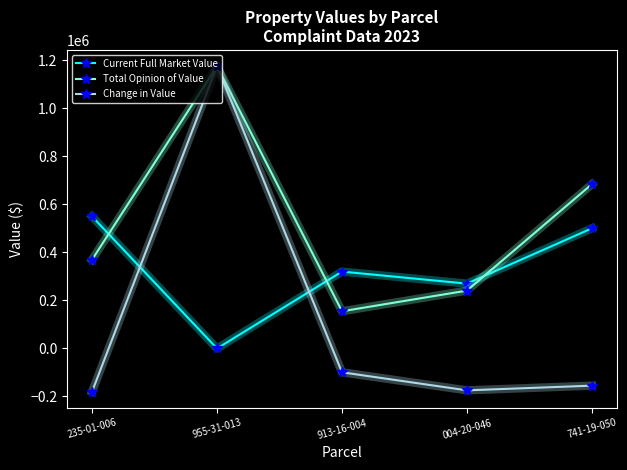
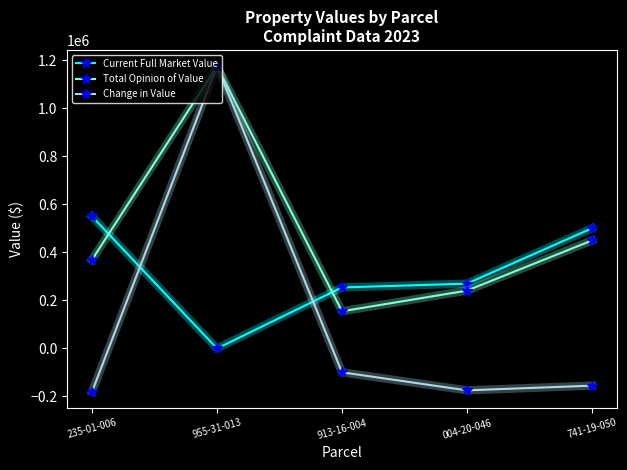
Current Full Market Value, 913-16-004: 320000 -> 250000
Total Opinion of Value, 741-19-050: 680000 -> 450000
